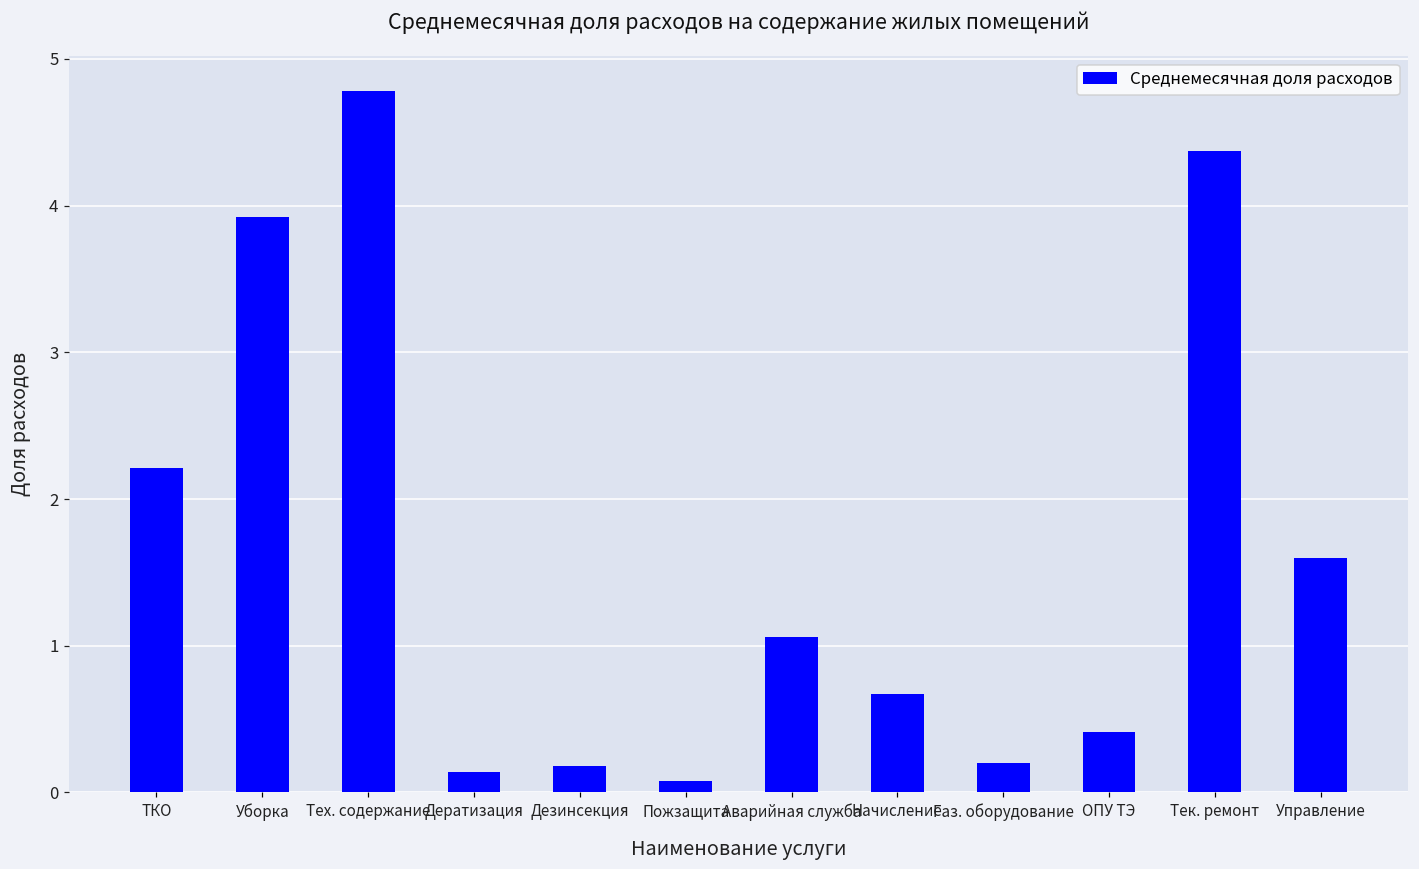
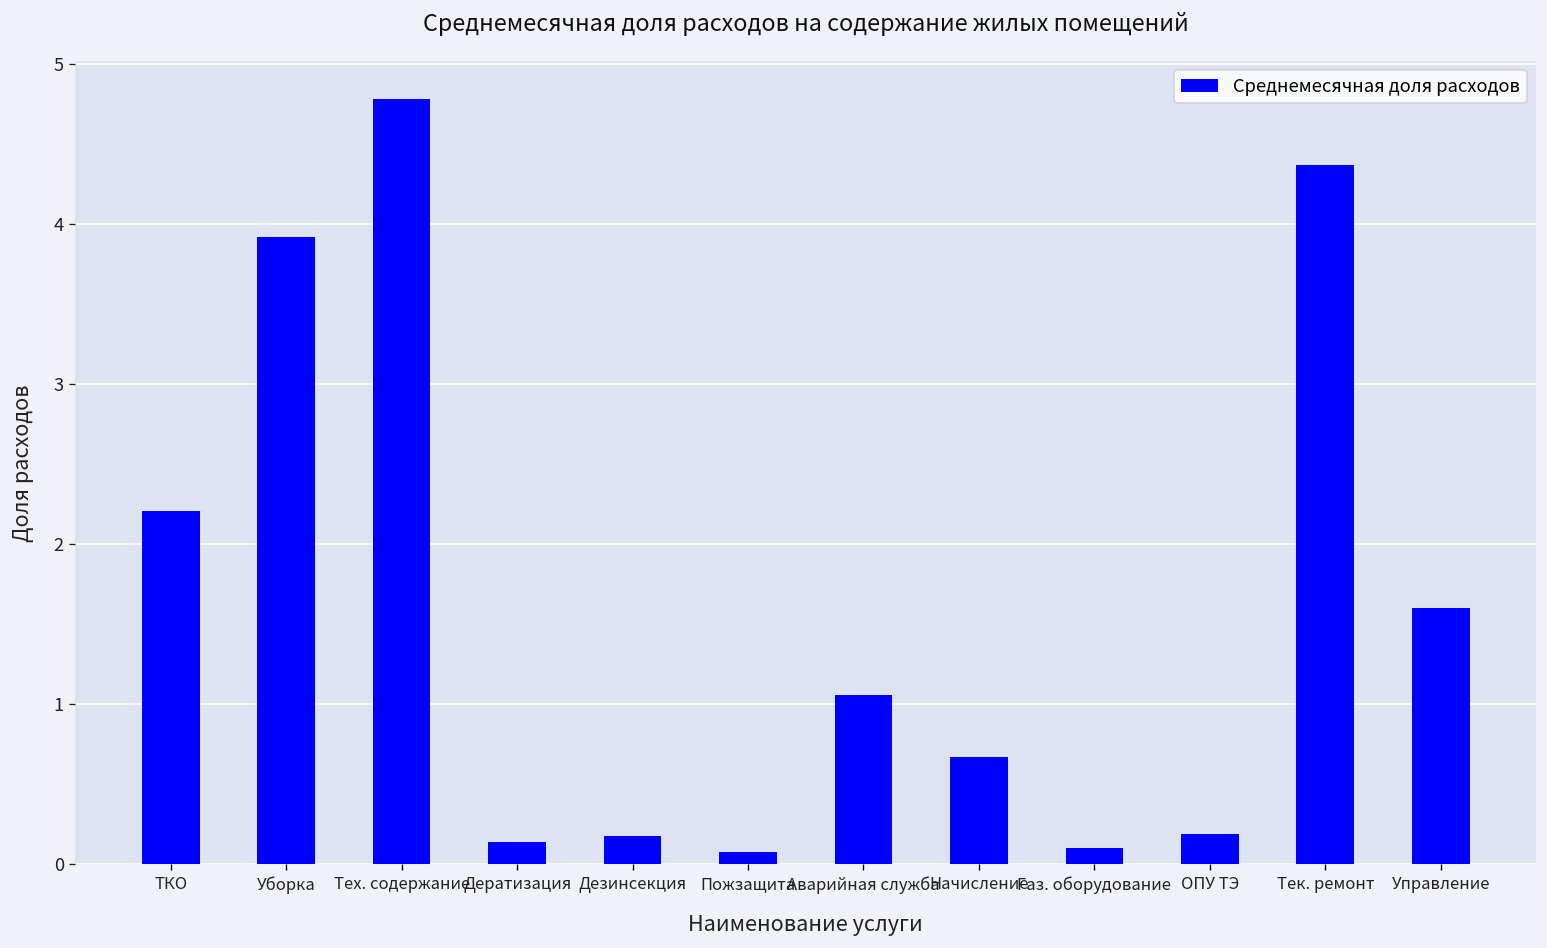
Газ. оборудование: 0.2 -> 0.1
ОПУ ТЭ: 0.41 -> 0.19
